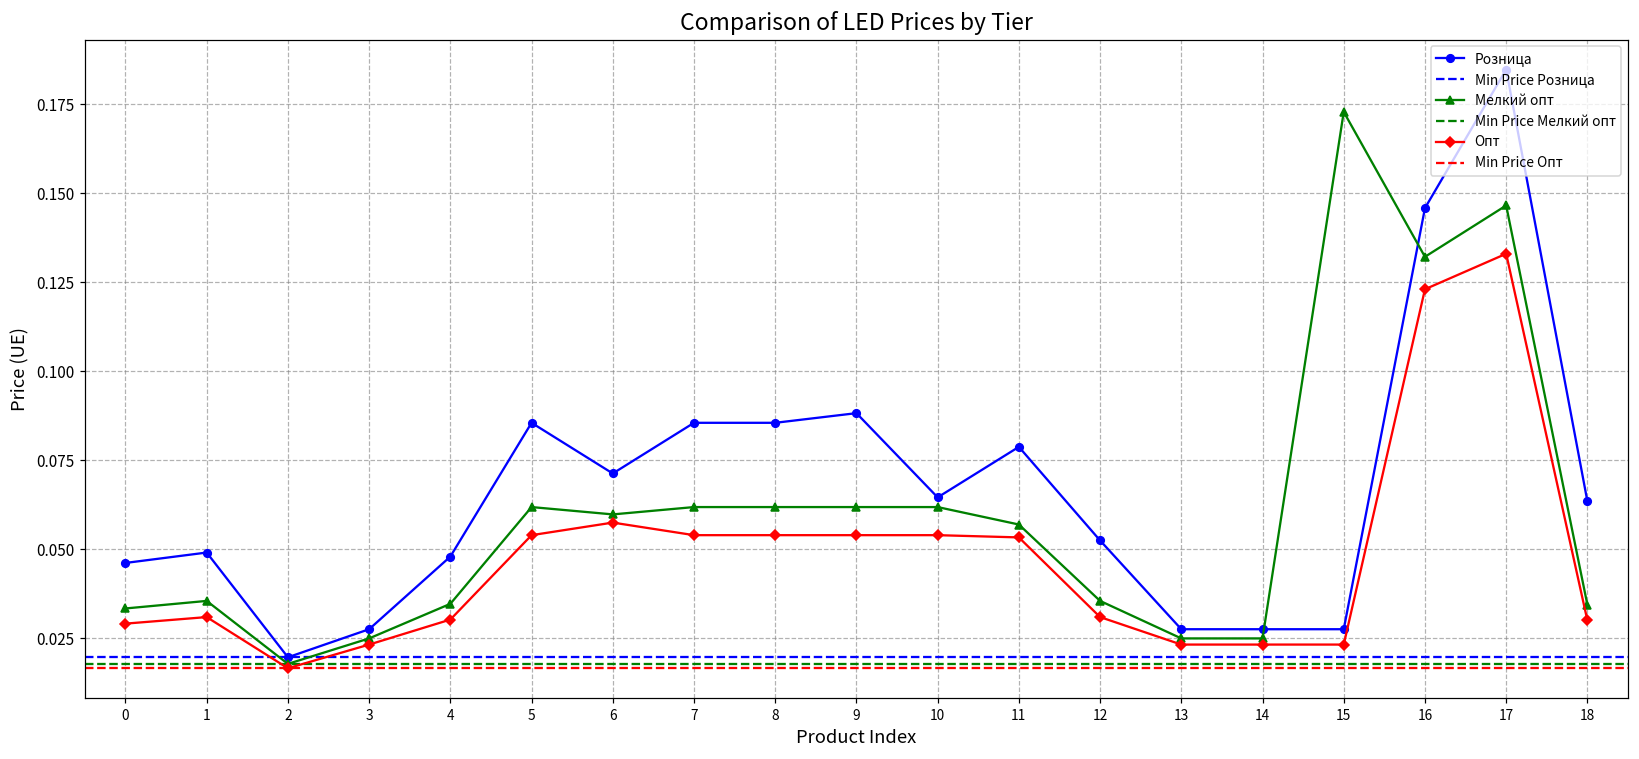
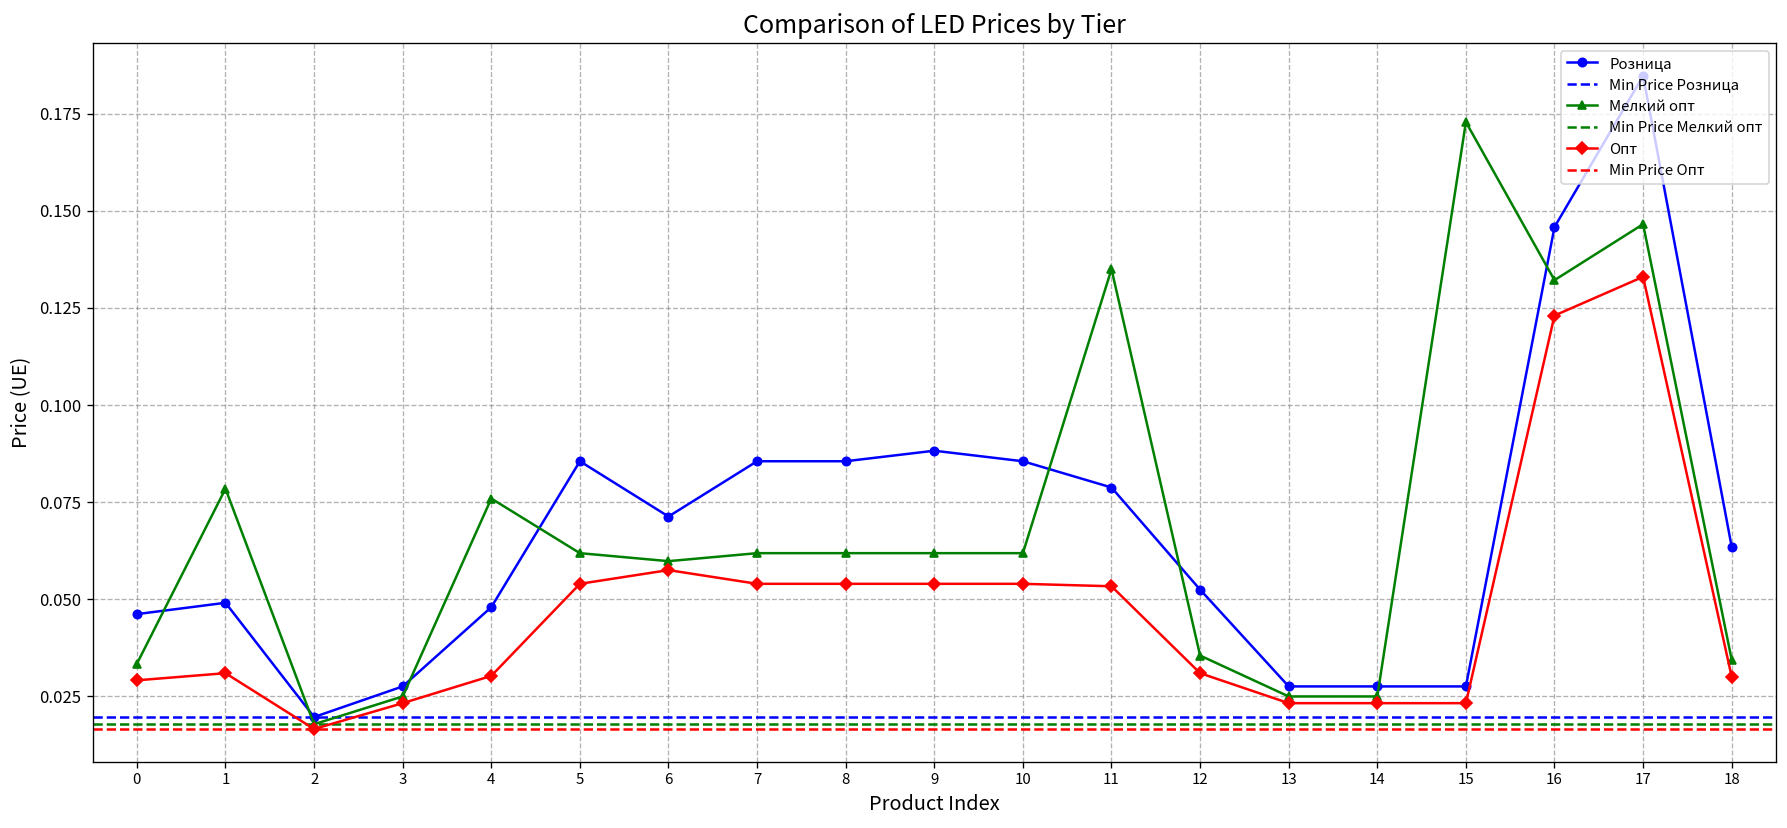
Мелкий опт, 1: 0.036 -> 0.078
Мелкий опт, 4: 0.035 -> 0.076
Розница, 10: 0.065 -> 0.086
Мелкий опт, 11: 0.057 -> 0.135
